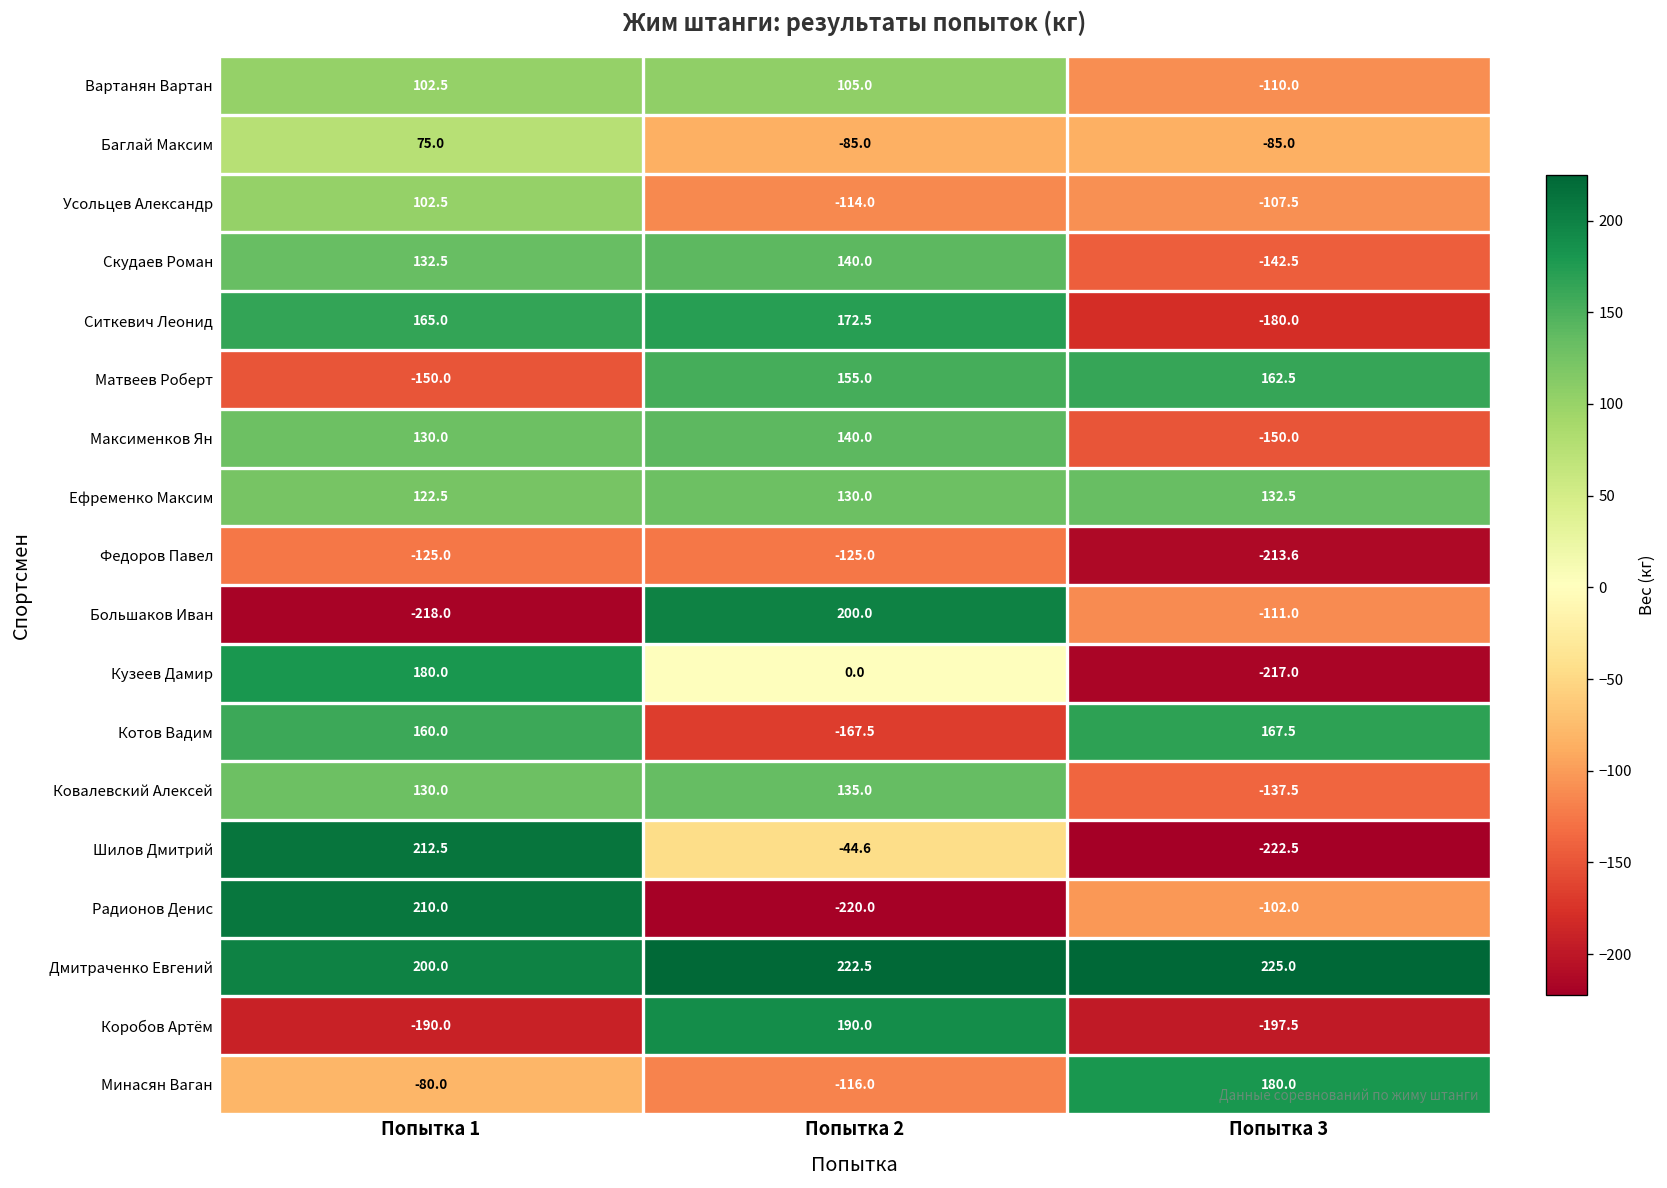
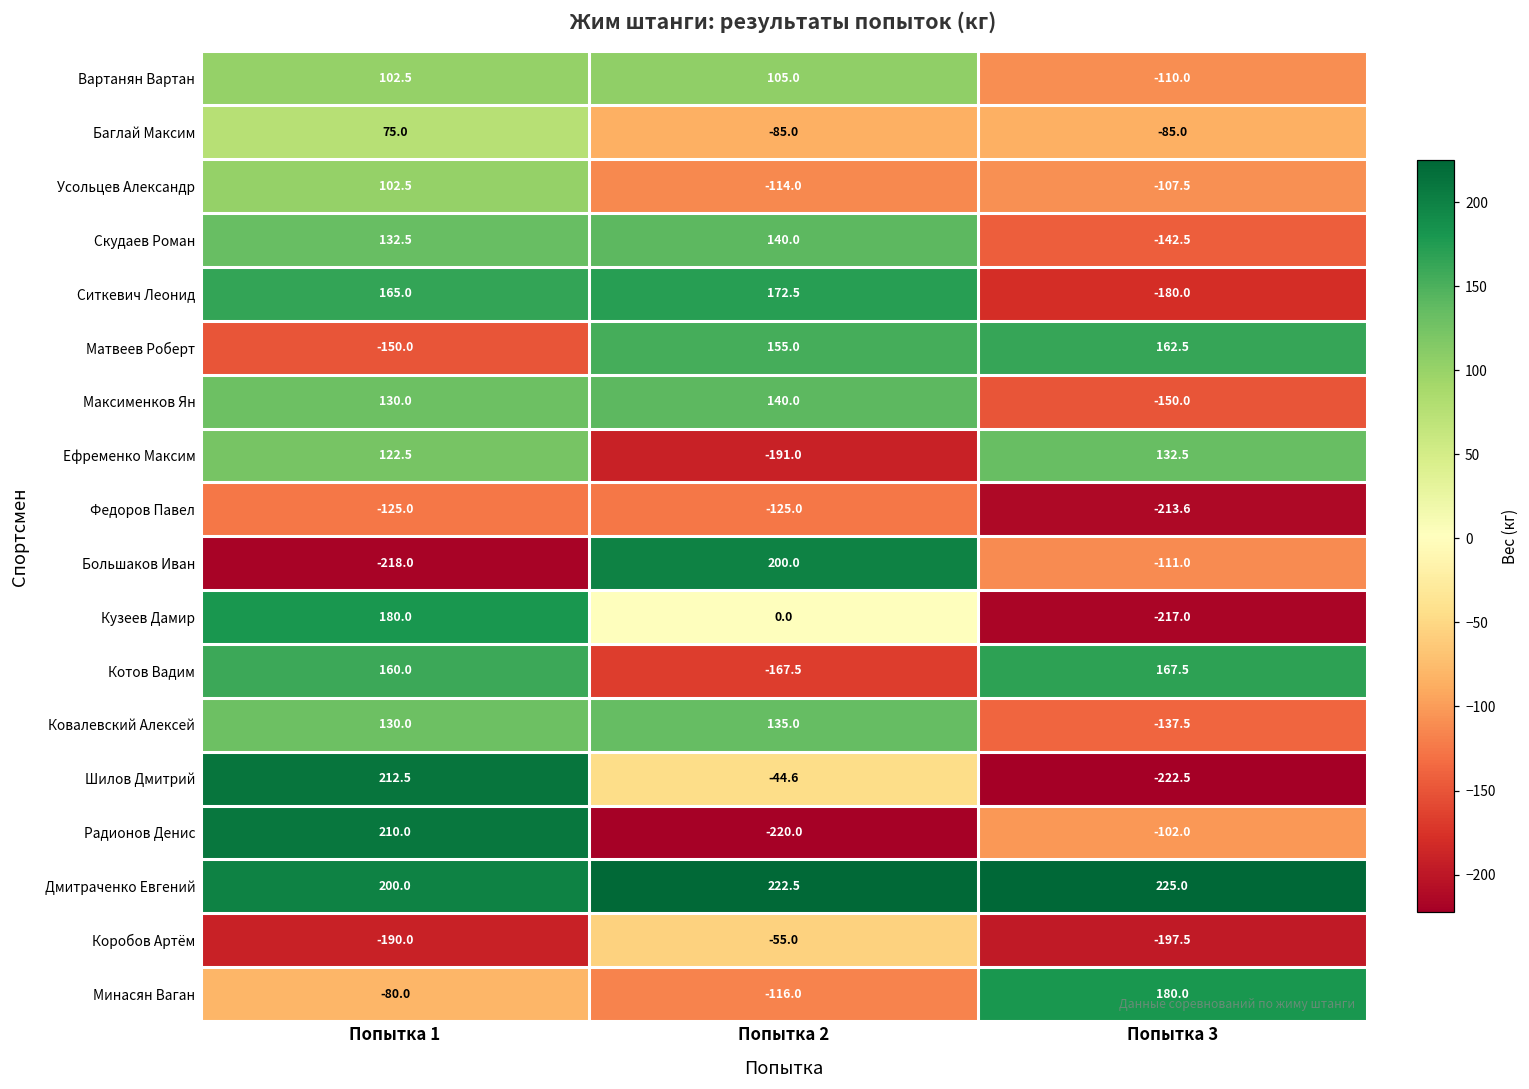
Ефременко Максим, Попытка 2: 130.0 -> -191.0
Коробов Артём, Попытка 2: 190.0 -> -55.0
